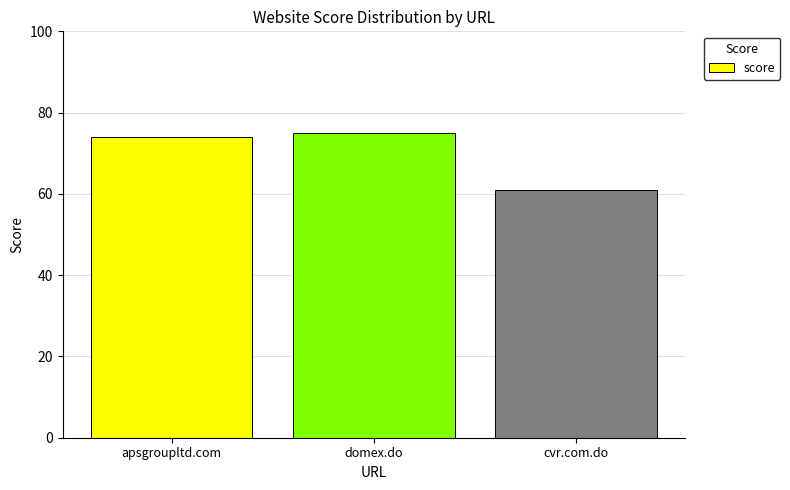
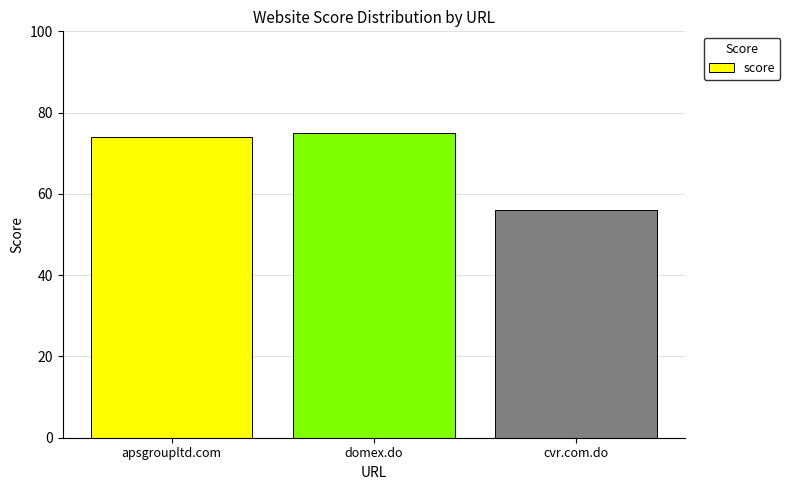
cvr.com.do: 61 -> 56
